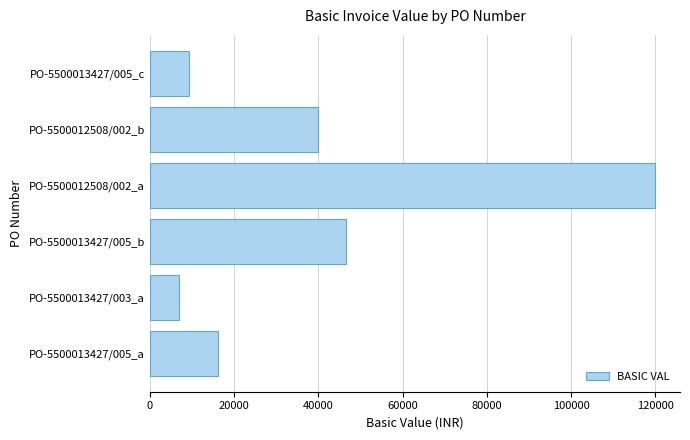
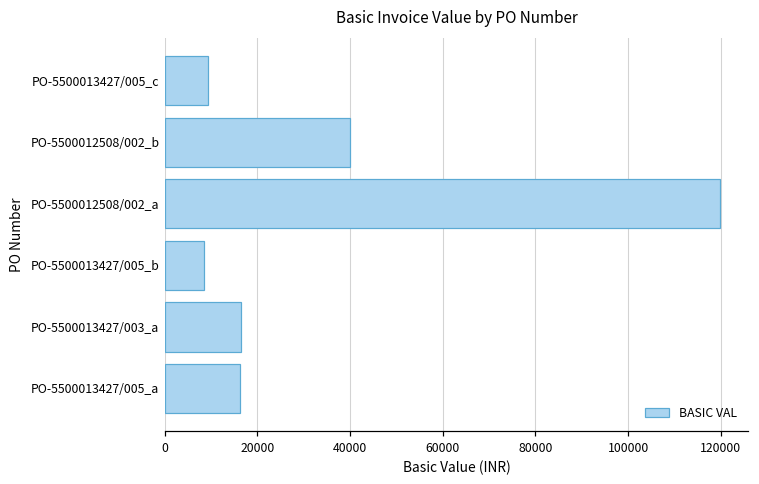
PO-5500013427/005_b: 46000 -> 8000
PO-5500013427/003_a: 7000 -> 16000
